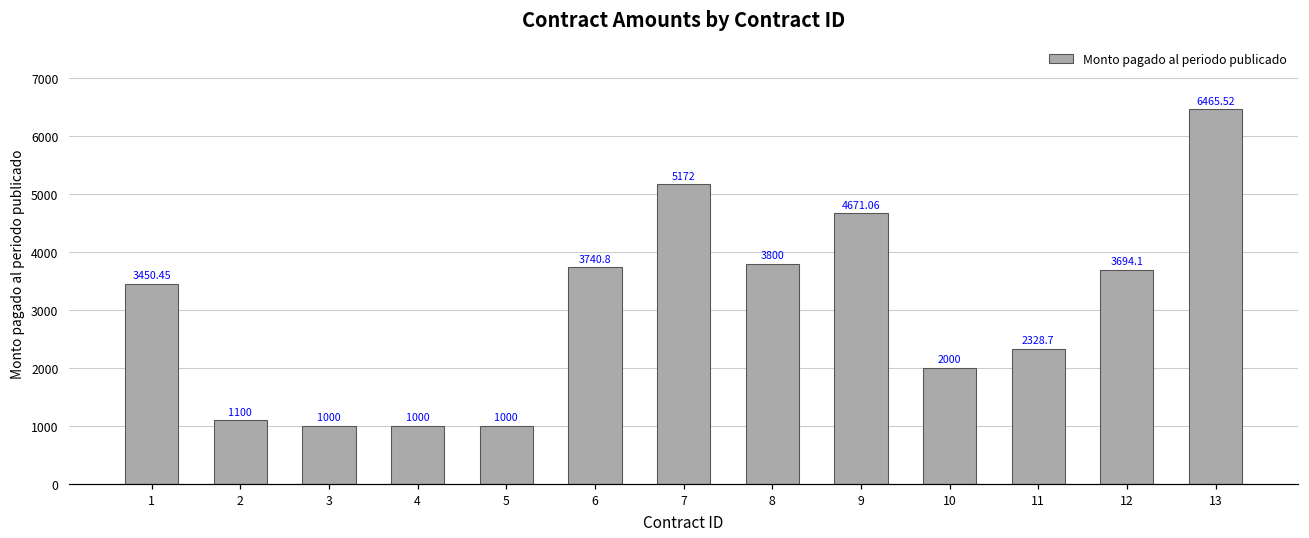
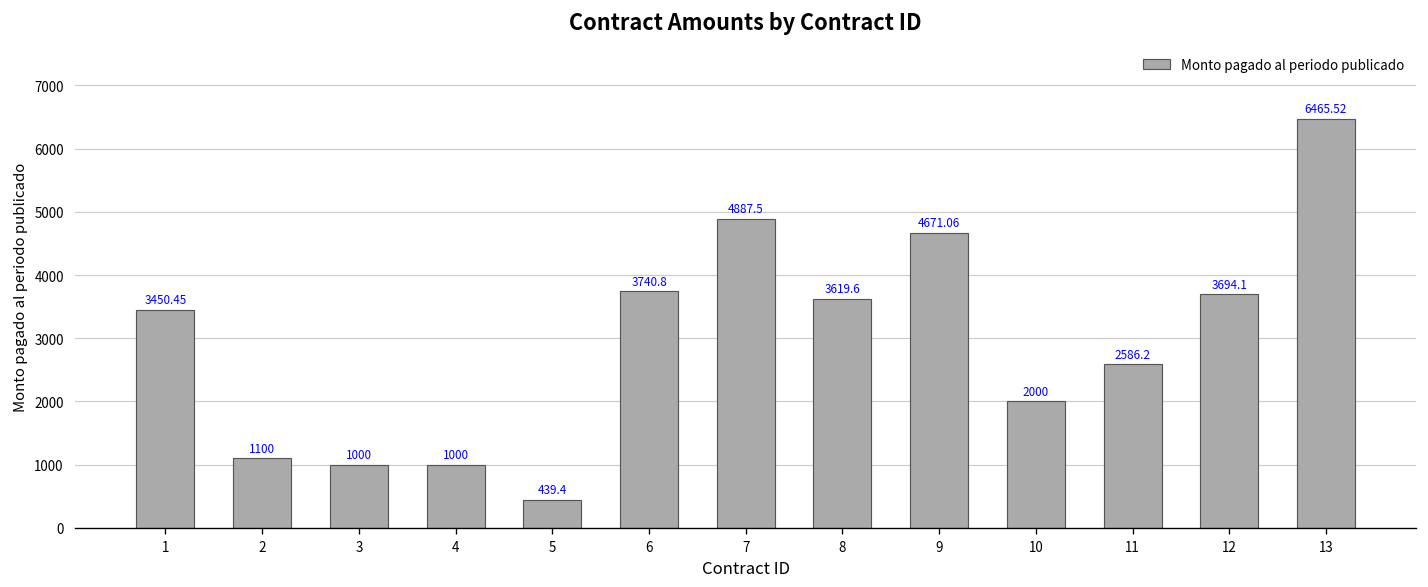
5: 1000 -> 439.4
7: 5172 -> 4887.5
8: 3800 -> 3619.6
11: 2328.7 -> 2586.2
